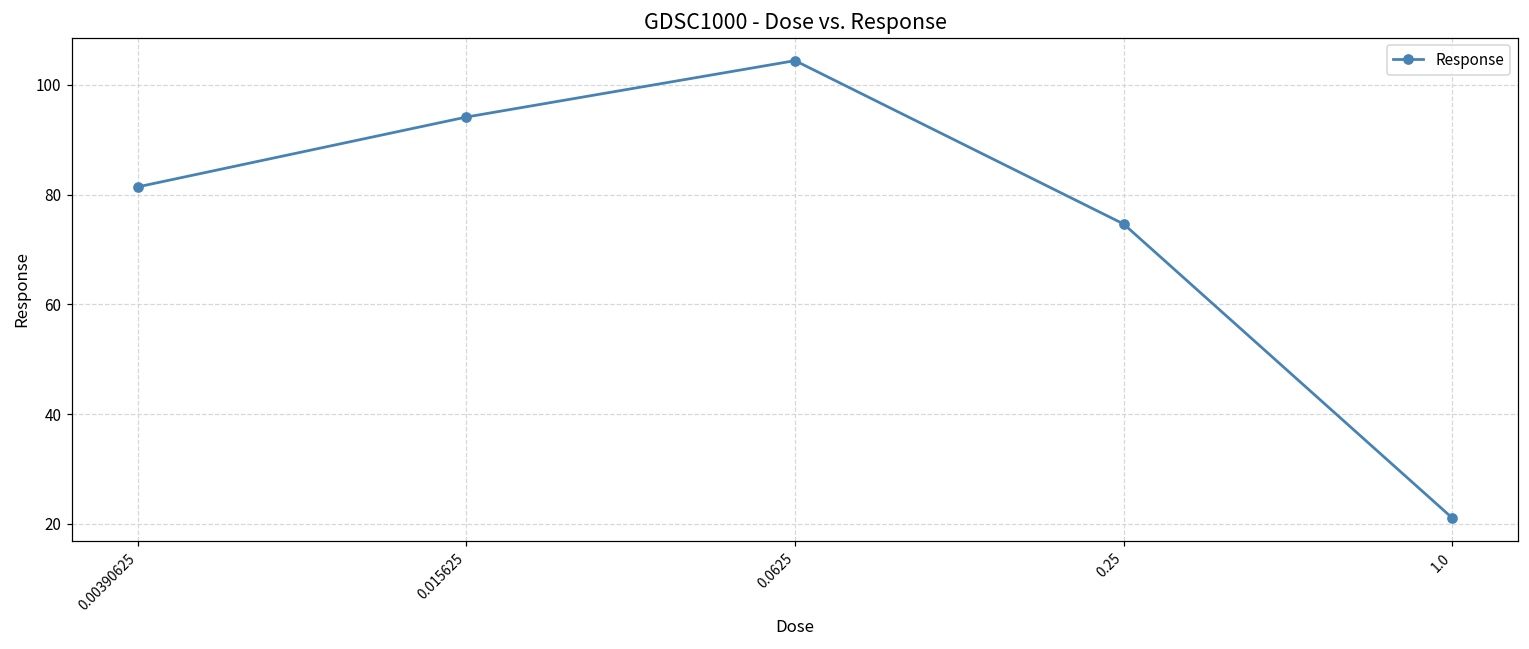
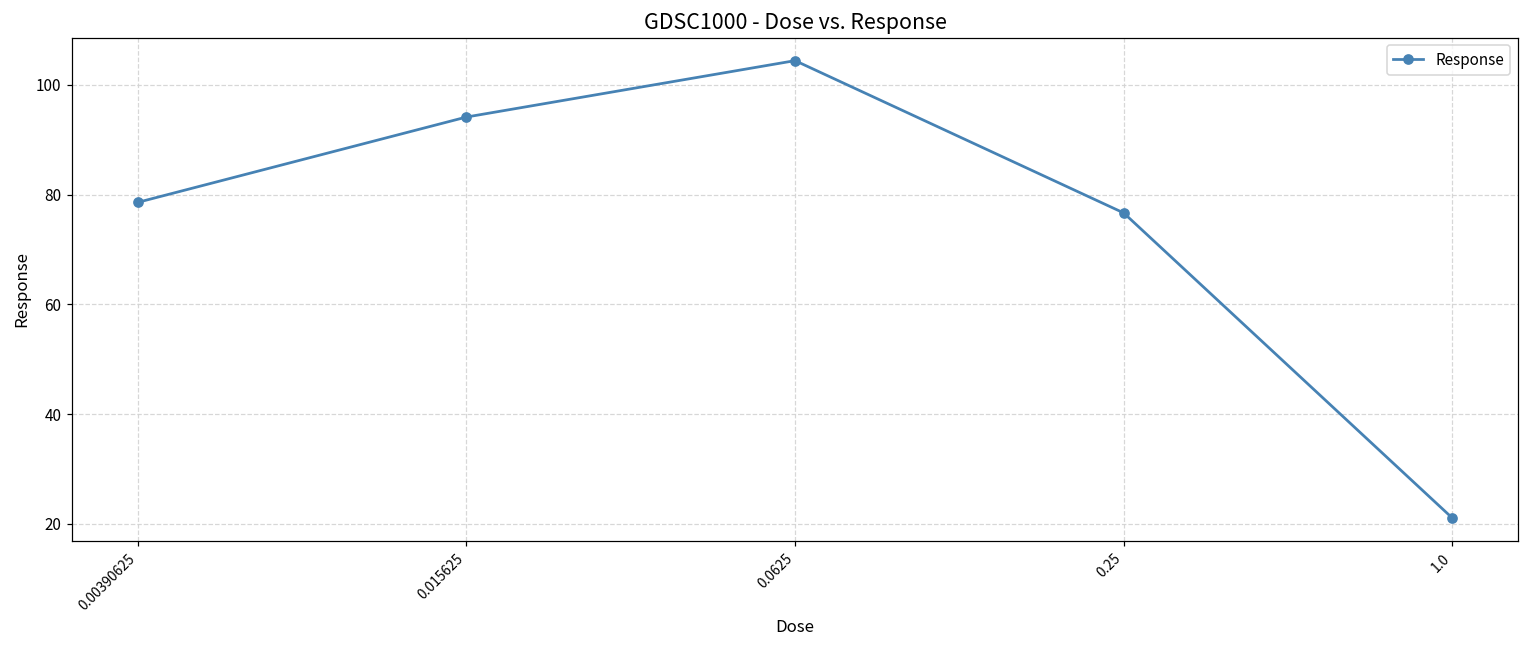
0.00390625: 81 -> 79
0.25: 75 -> 77
